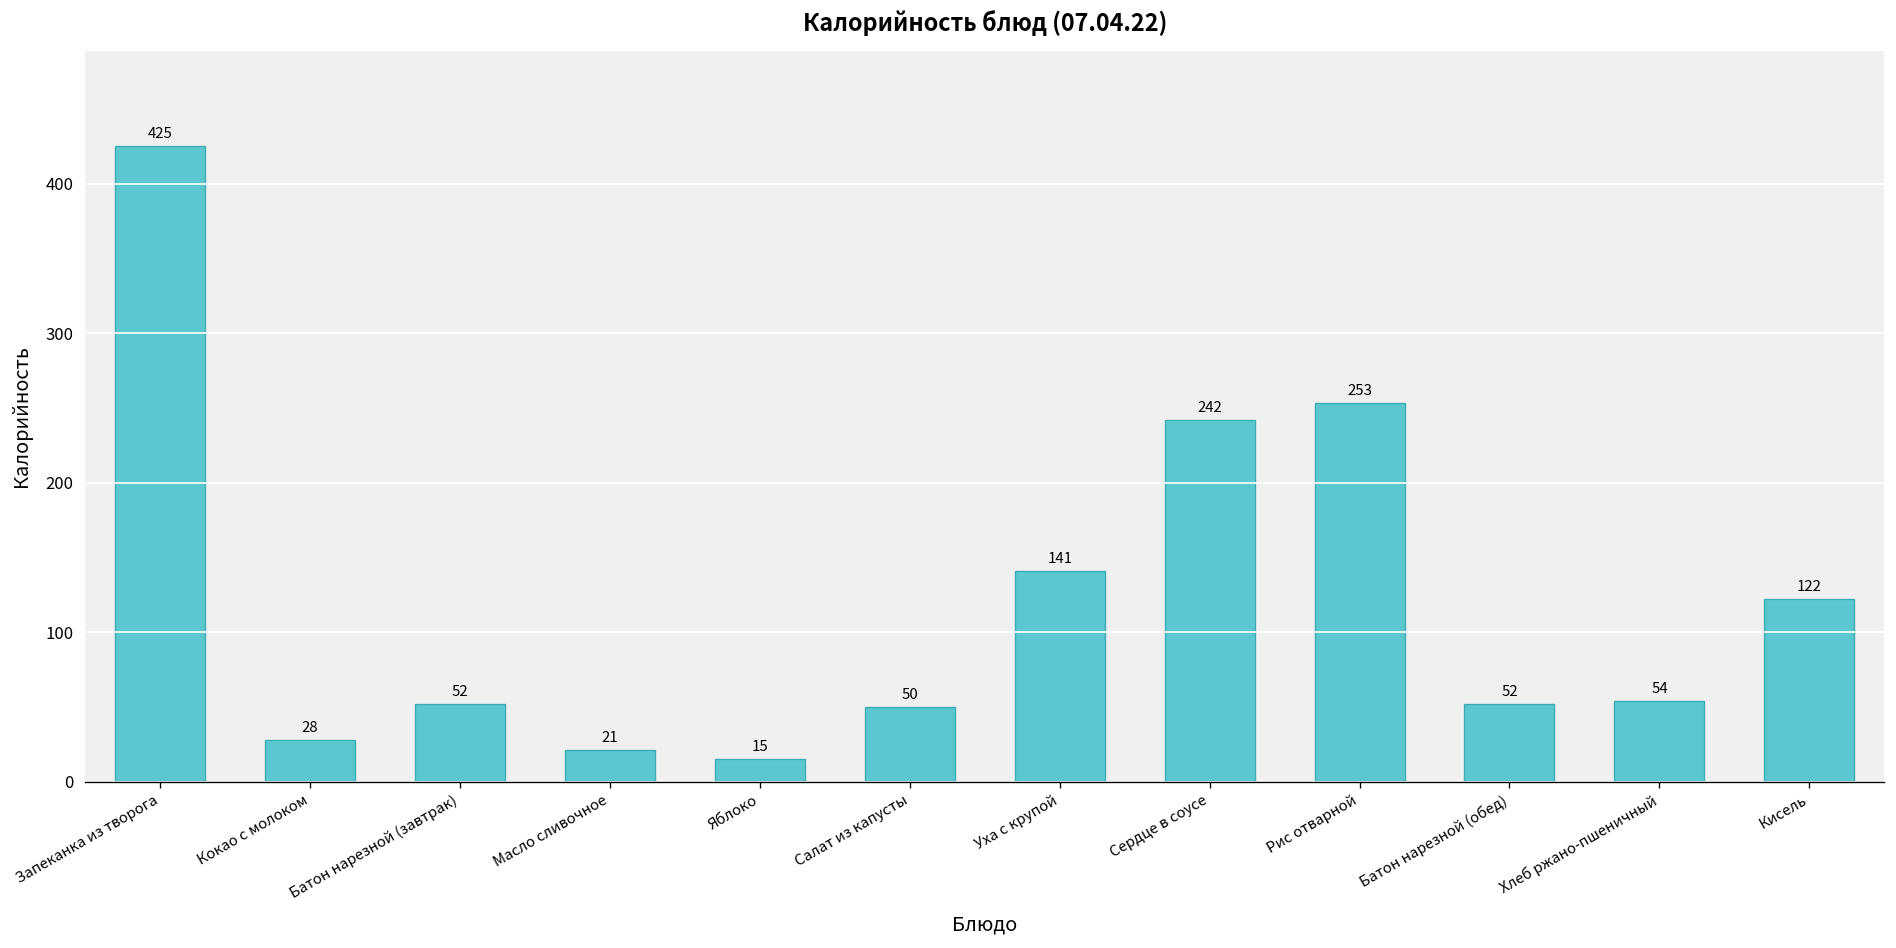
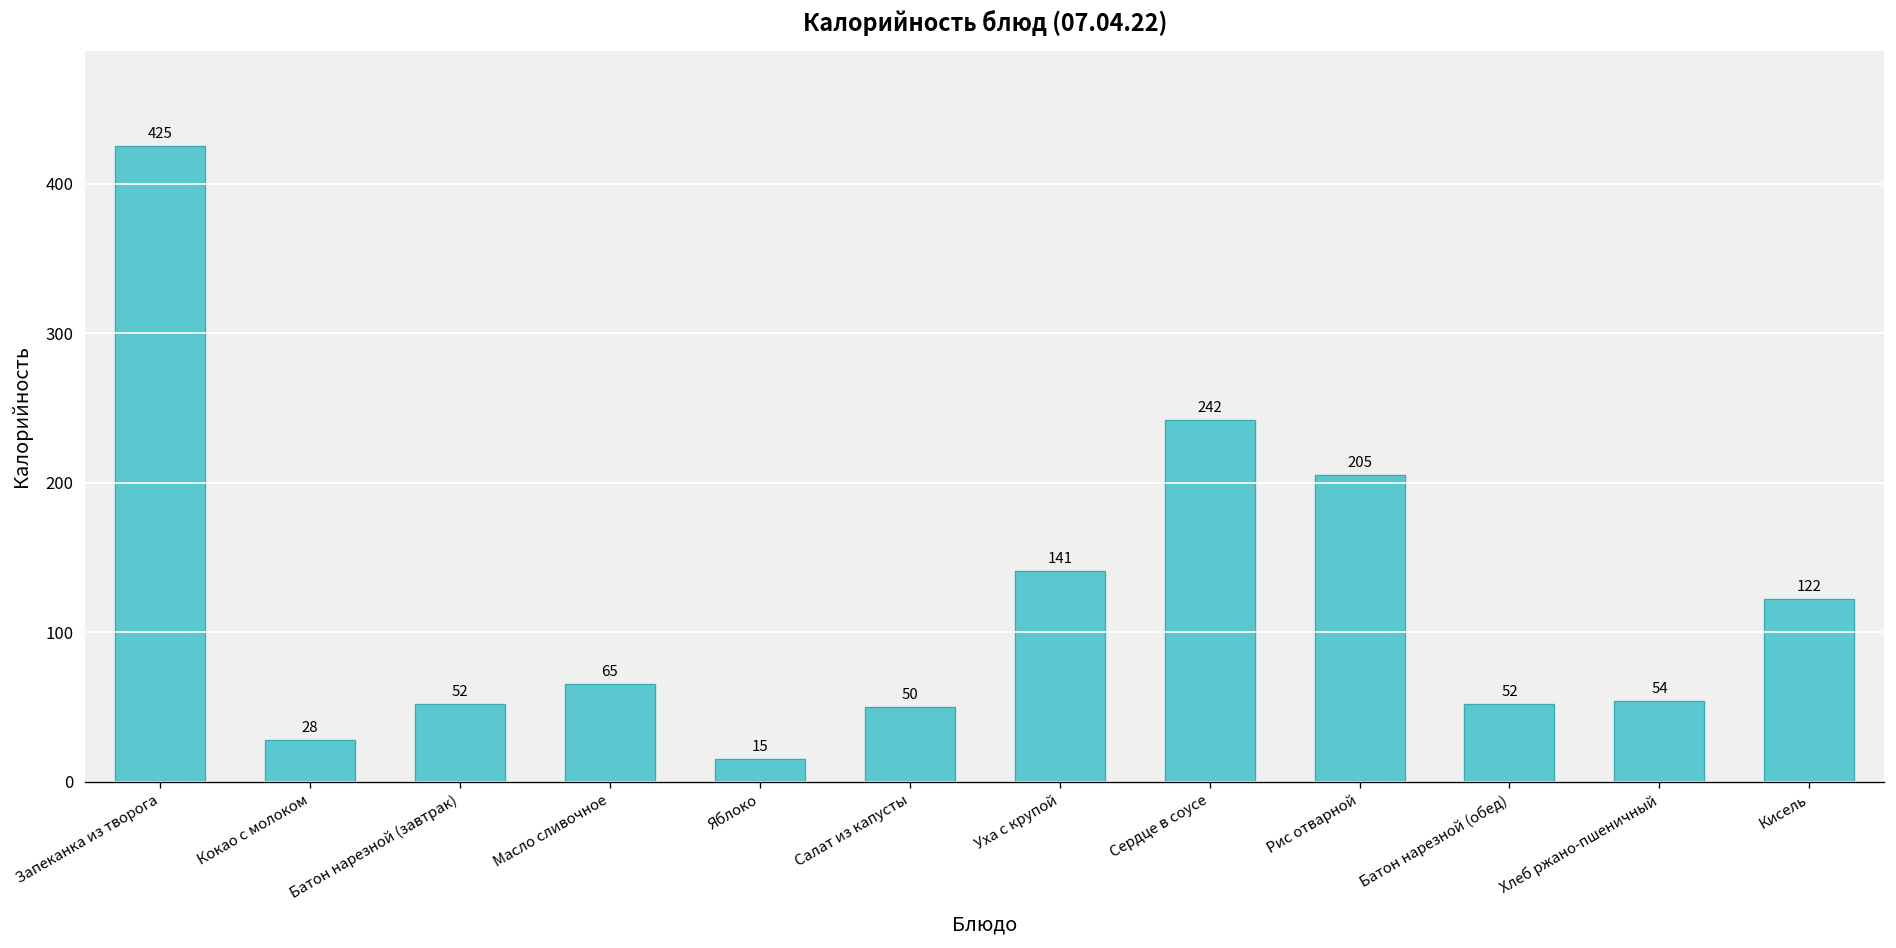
Масло сливочное: 21 -> 65
Рис отварной: 253 -> 205
